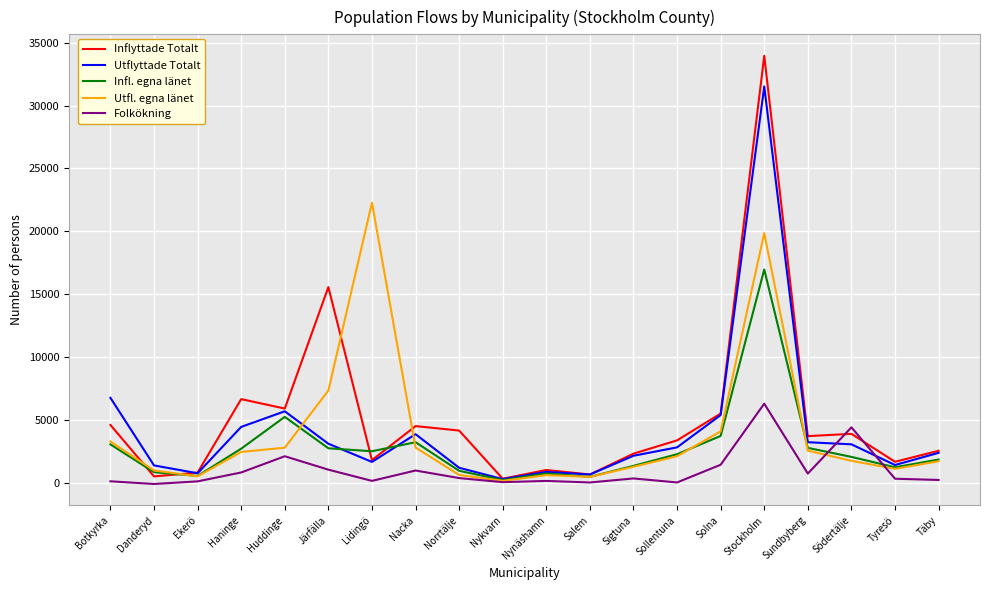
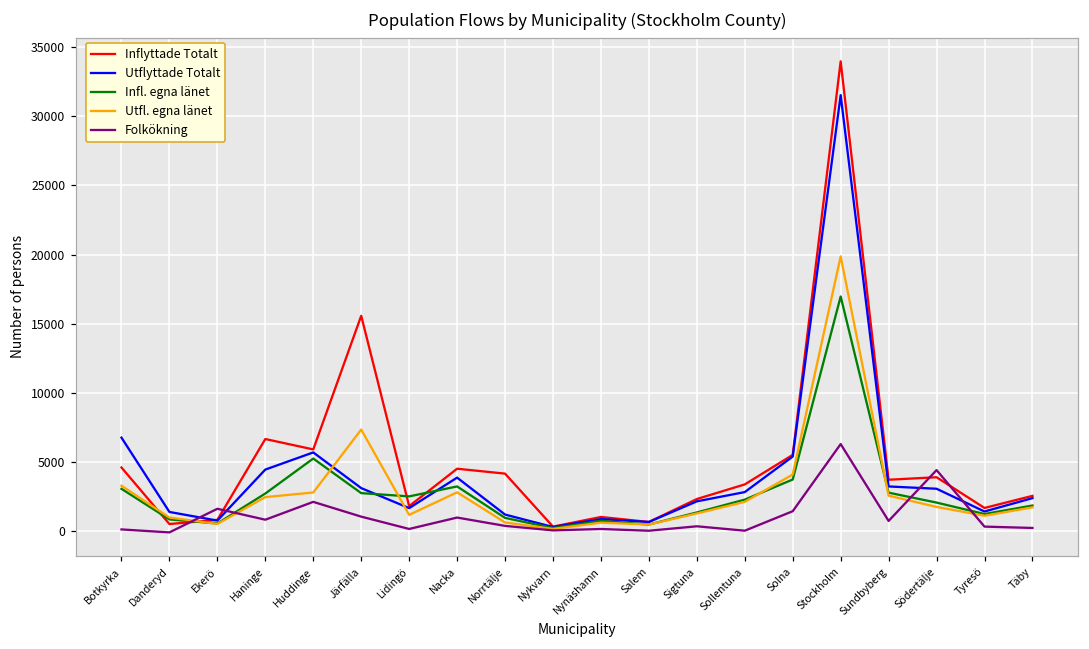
Folkökning, Ekerö: 100 -> 1600
Utfl. egna länet, Lidingö: 22300 -> 1200
